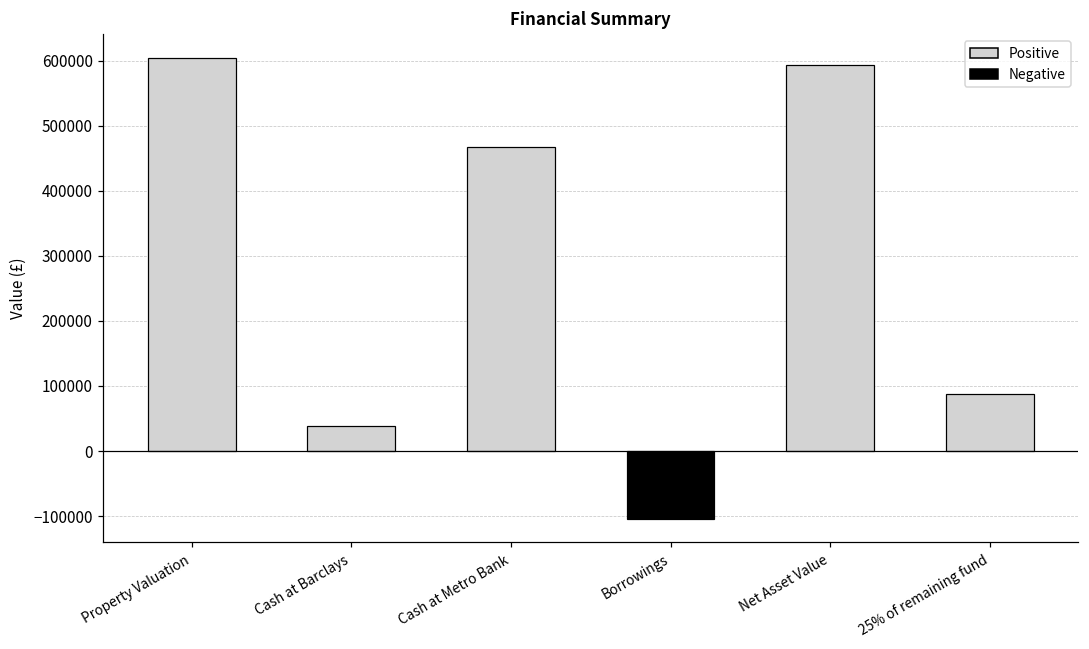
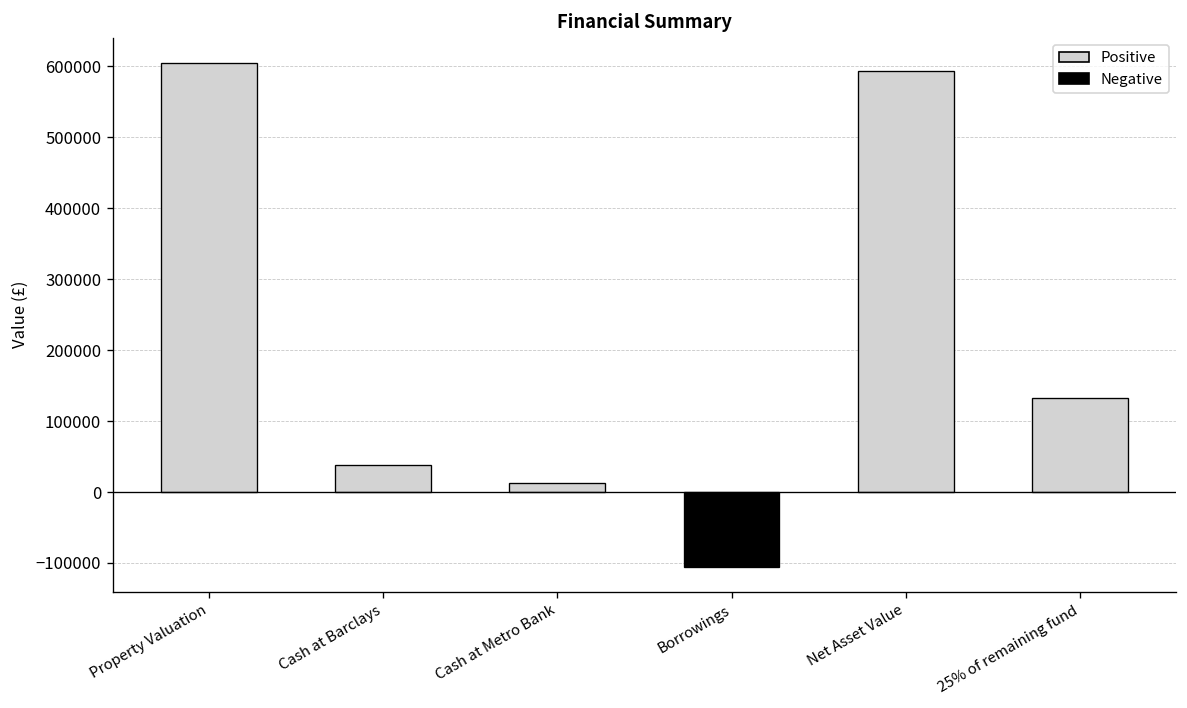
Cash at Metro Bank: 470000 -> 10000
25% of remaining fund: 90000 -> 130000
